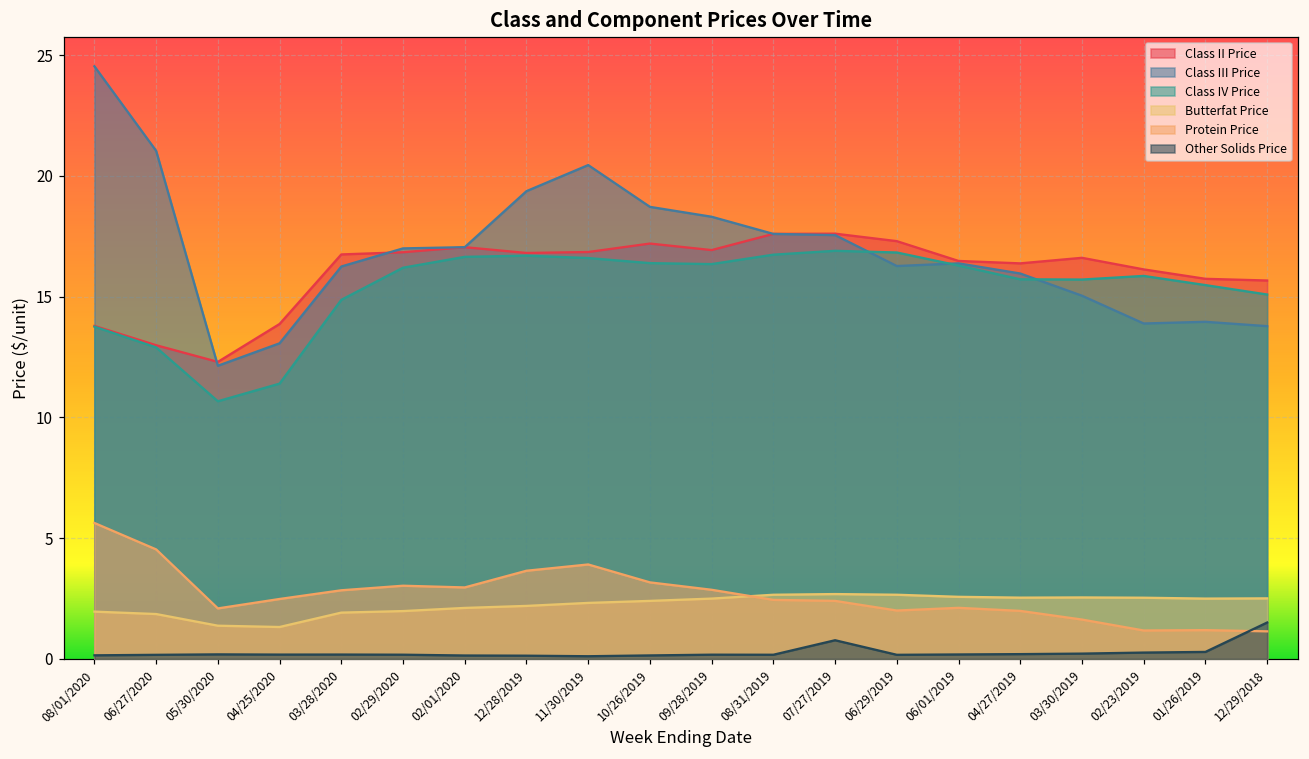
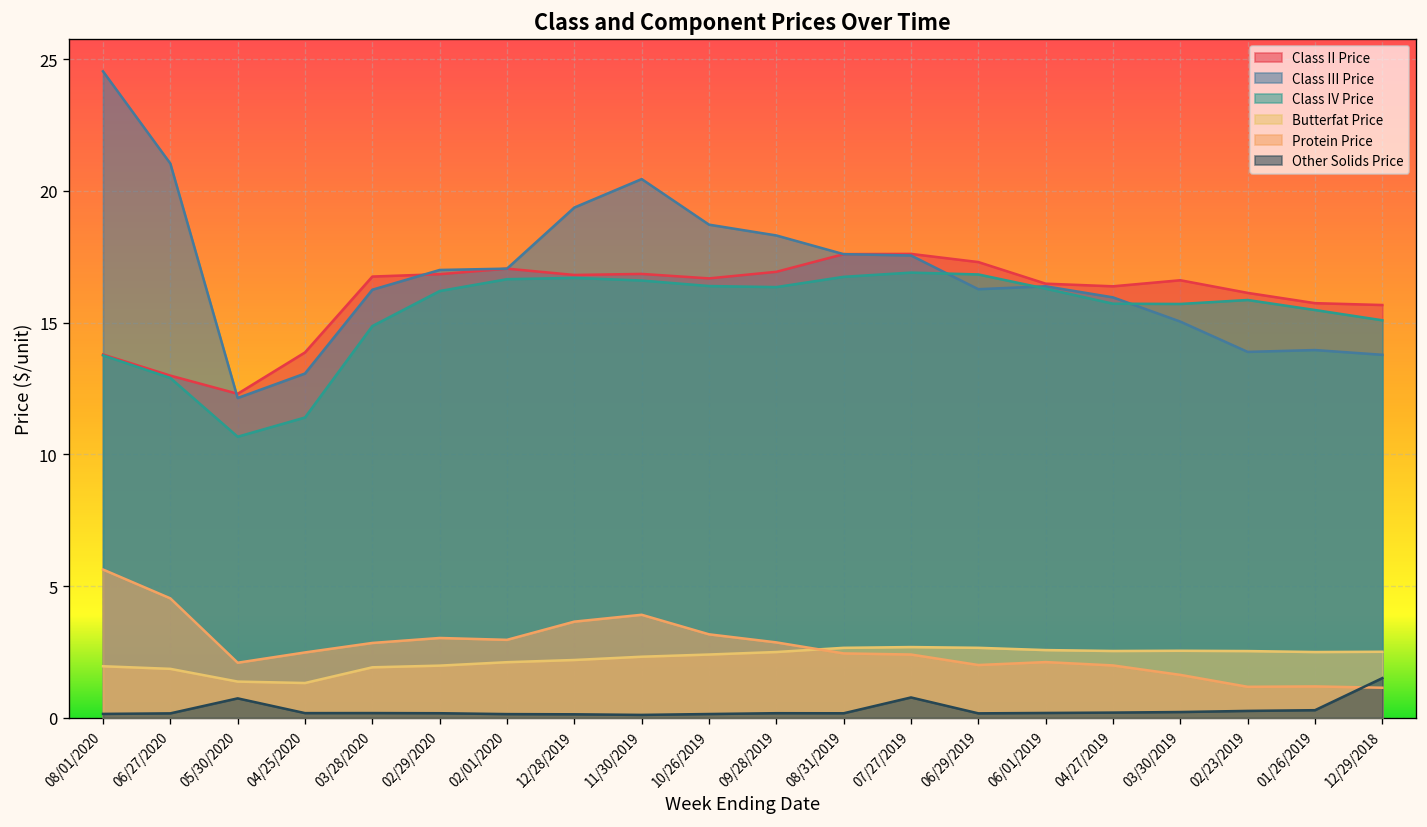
Other Solids Price, 05/30/2020: 0.2 -> 0.7
Class II Price, 10/26/2019: 17.2 -> 16.7
